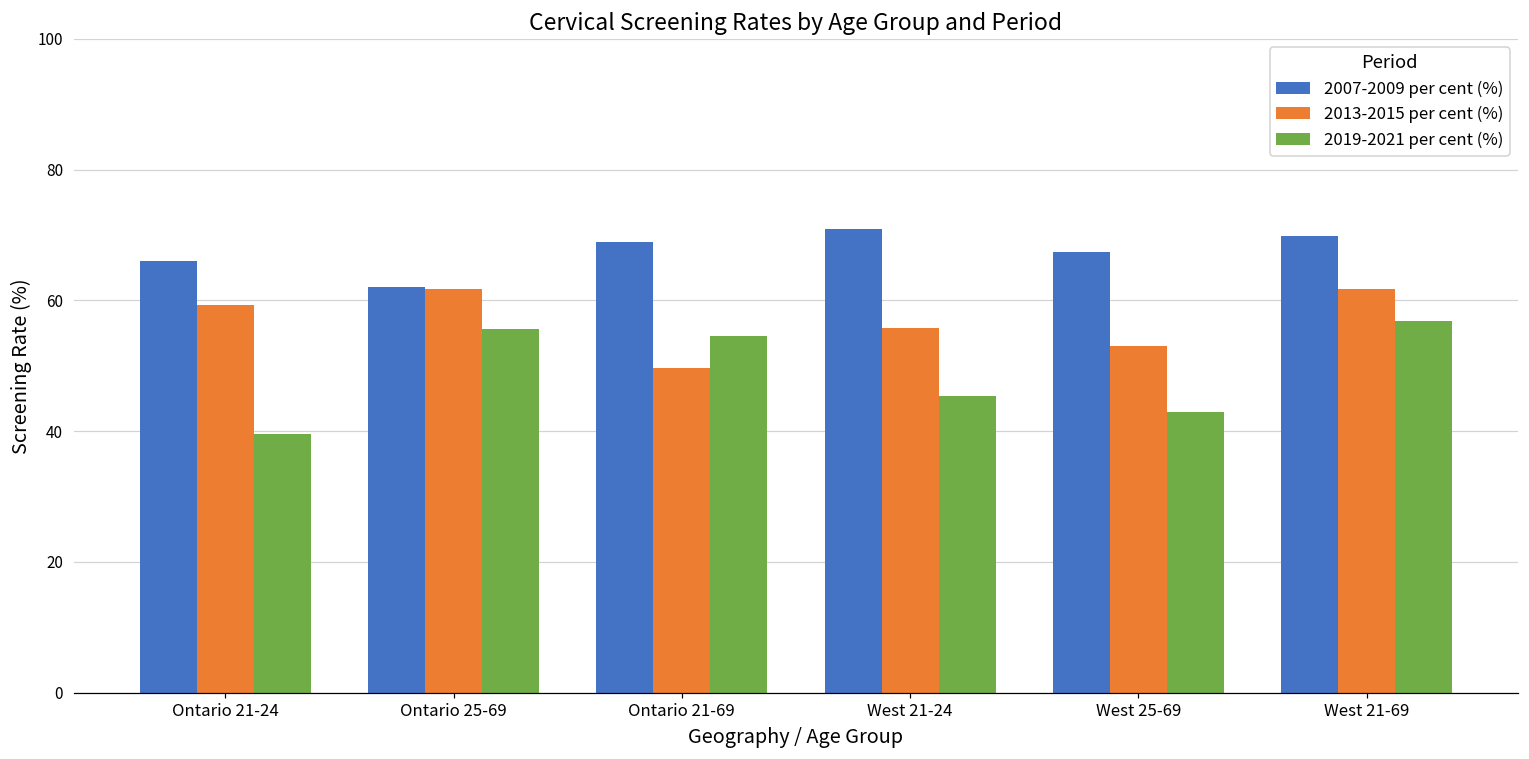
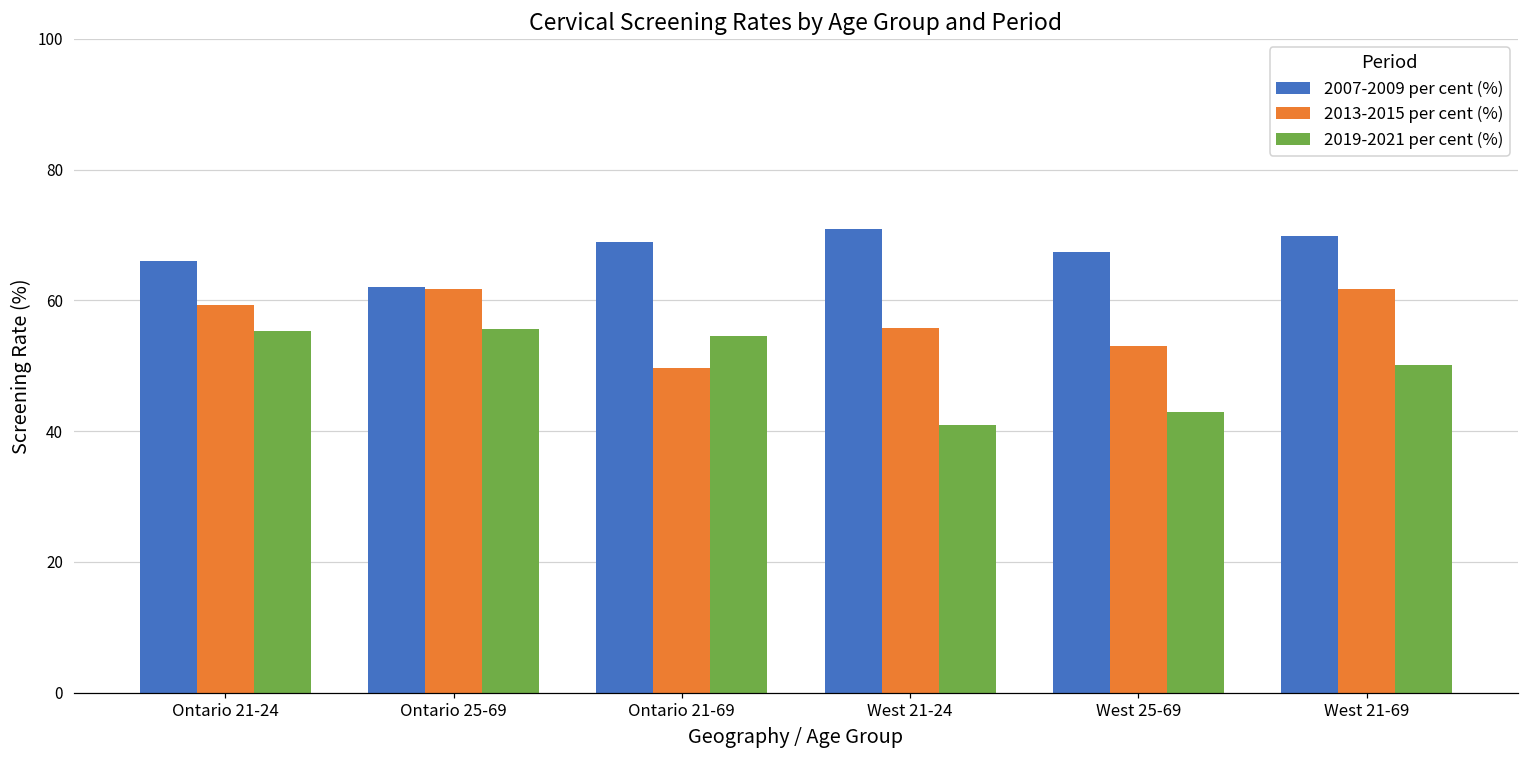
2019-2021 per cent (%), Ontario 21-24: 40 -> 55
2019-2021 per cent (%), West 21-24: 45 -> 41
2019-2021 per cent (%), West 21-69: 57 -> 50
